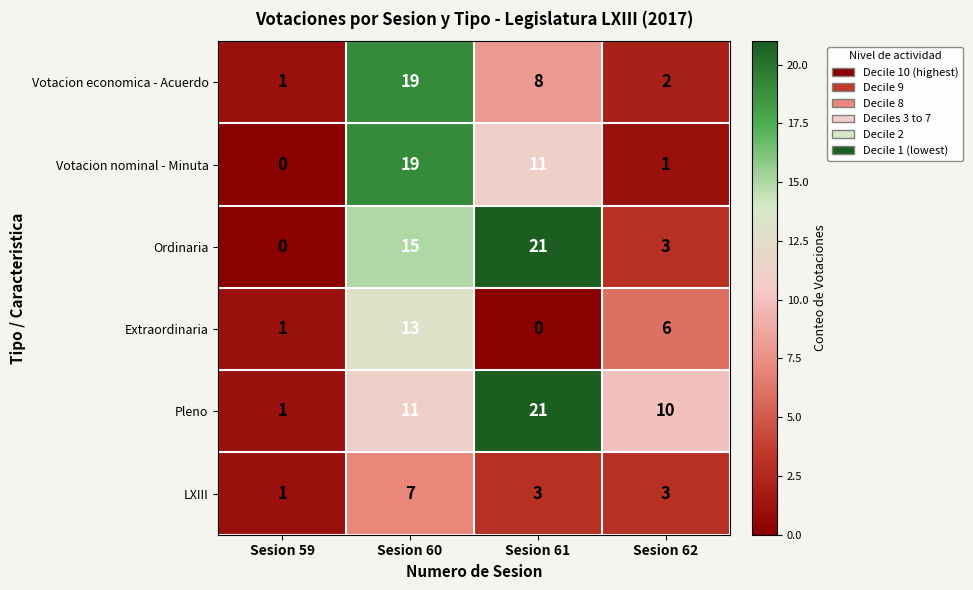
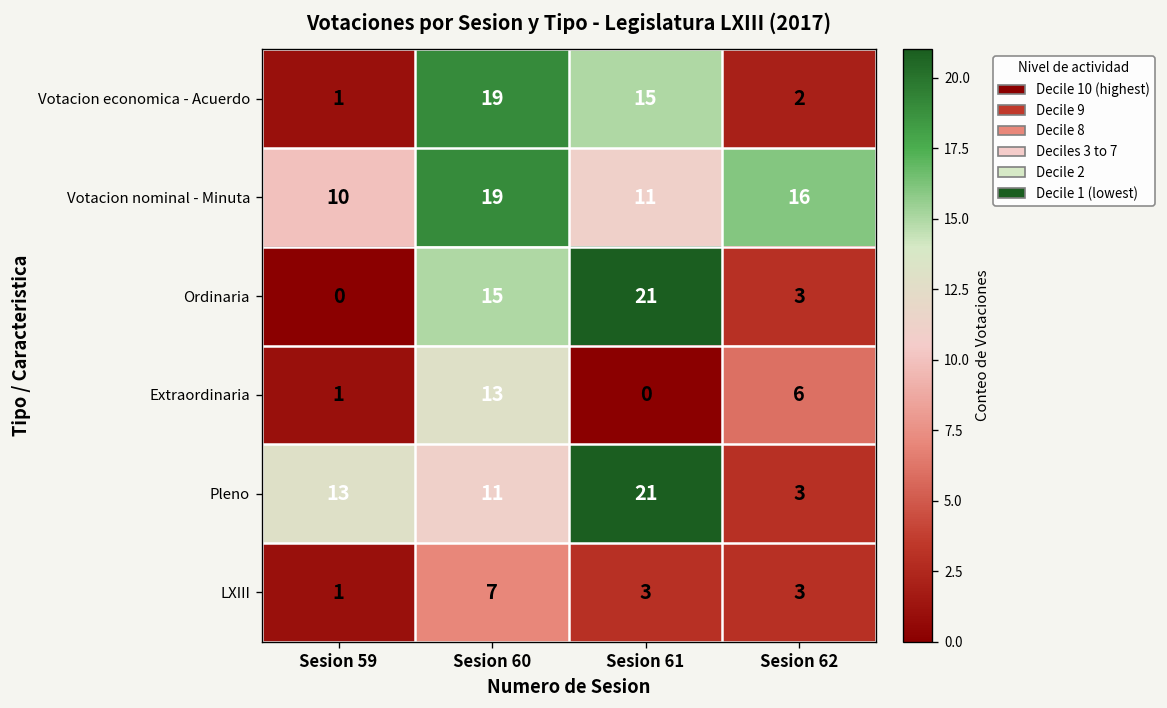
Votacion economica - Acuerdo, Sesion 61: 8 -> 15
Votacion nominal - Minuta, Sesion 59: 0 -> 10
Votacion nominal - Minuta, Sesion 62: 1 -> 16
Pleno, Sesion 59: 1 -> 13
Pleno, Sesion 62: 10 -> 3
